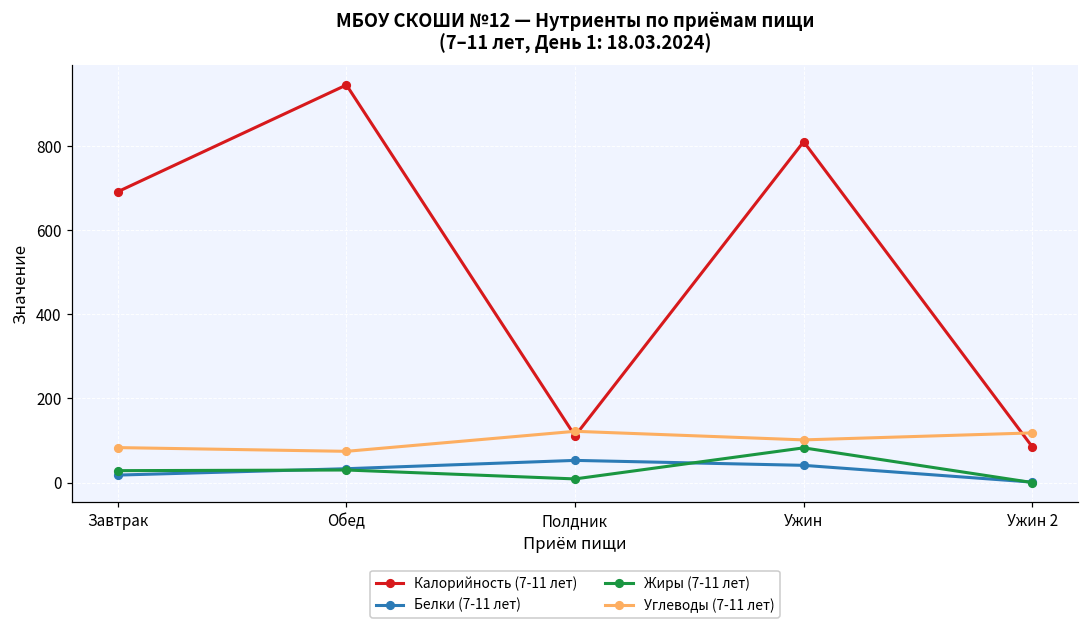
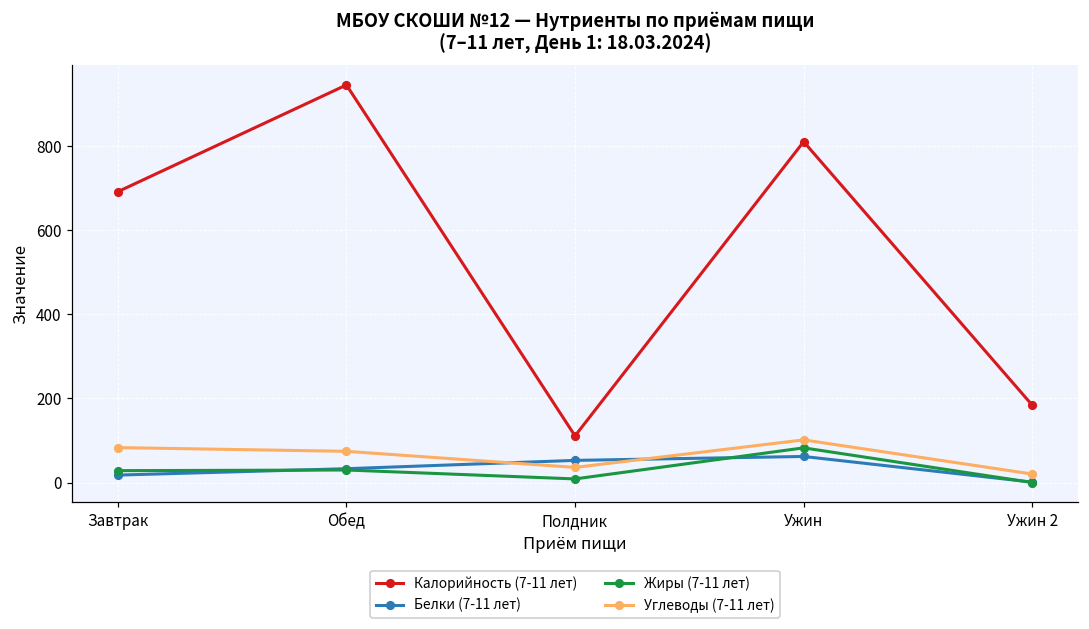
Углеводы (7-11 лет), Полдник: 120 -> 40
Белки (7-11 лет), Ужин: 40 -> 60
Калорийность (7-11 лет), Ужин 2: 90 -> 180
Углеводы (7-11 лет), Ужин 2: 120 -> 20
